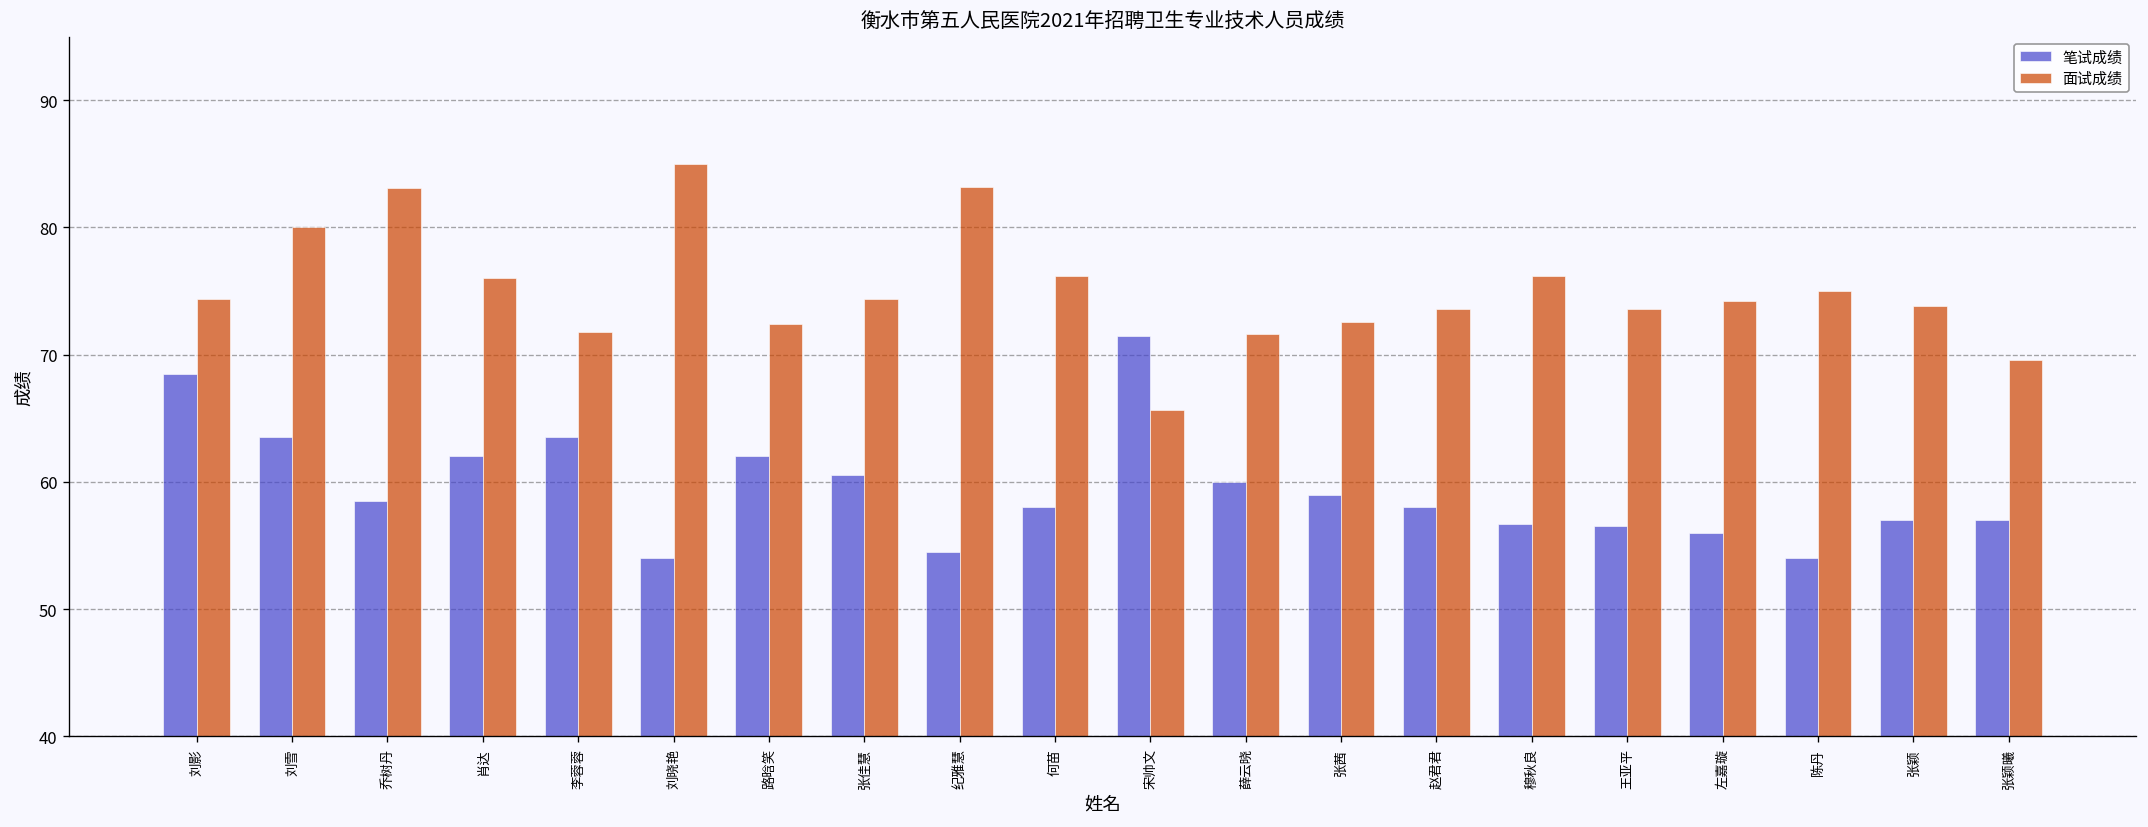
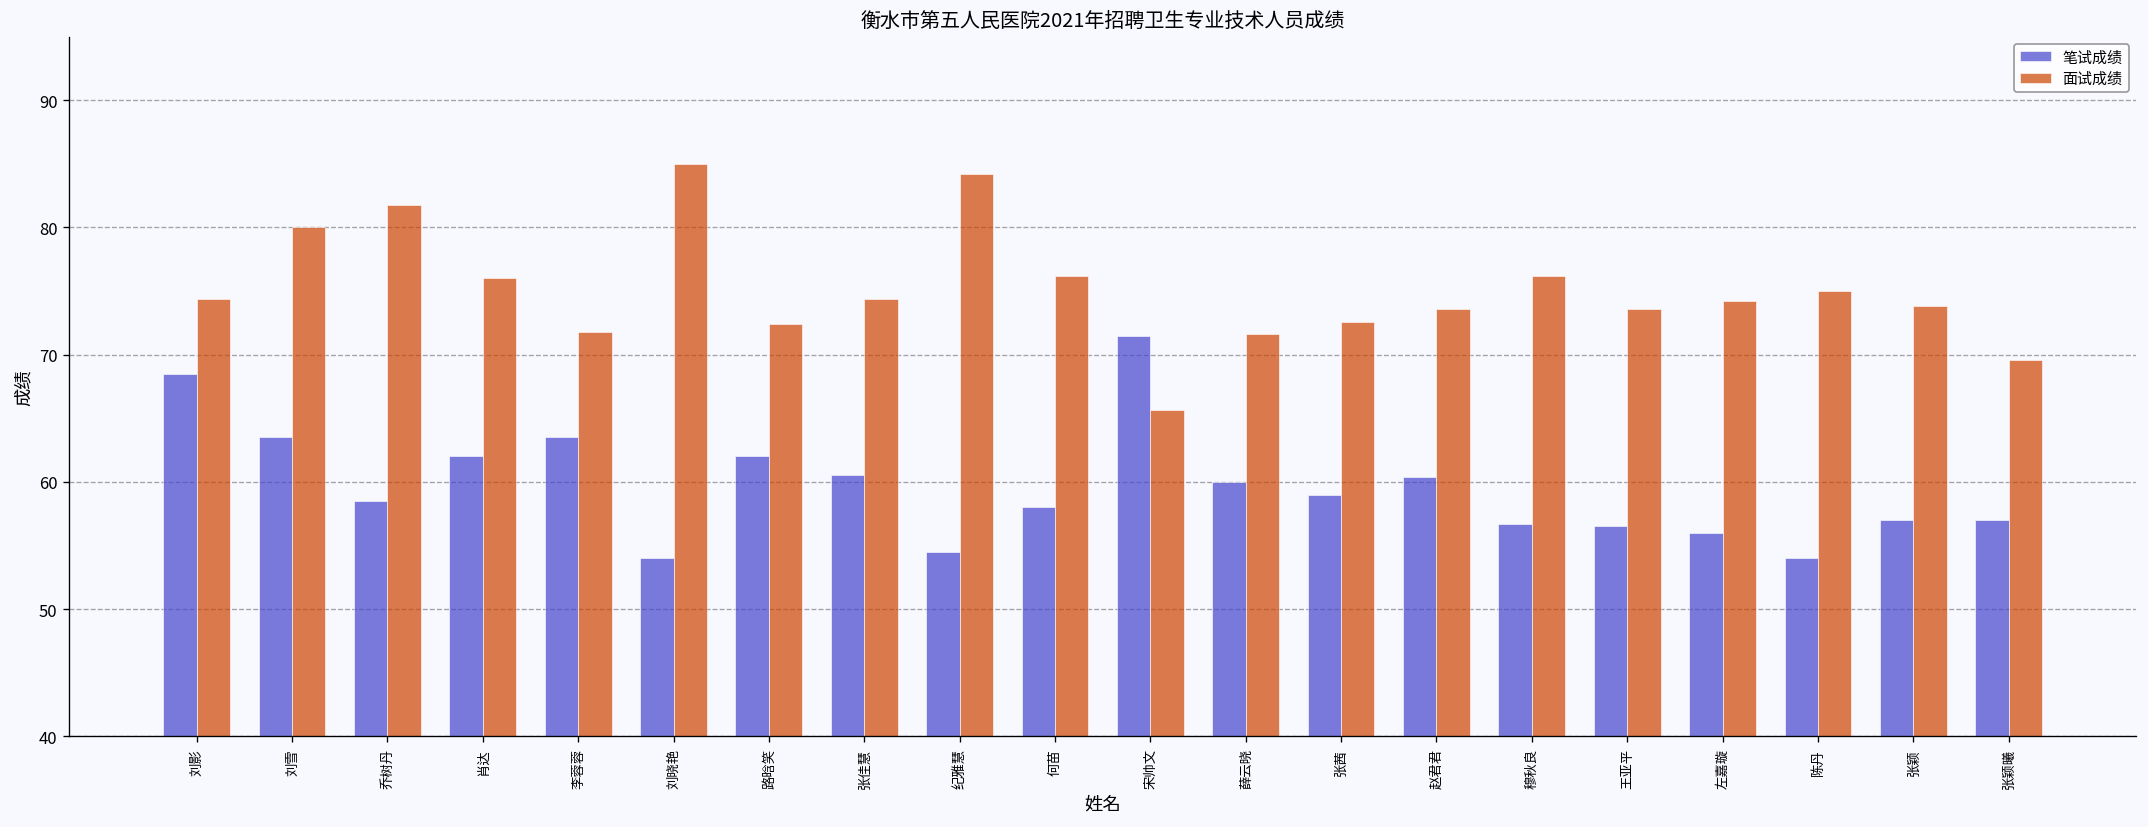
面试成绩, 乔树丹: 83.1 -> 81.8
面试成绩, 纪雅慧: 83.2 -> 84.2
笔试成绩, 赵君君: 58.0 -> 60.4
